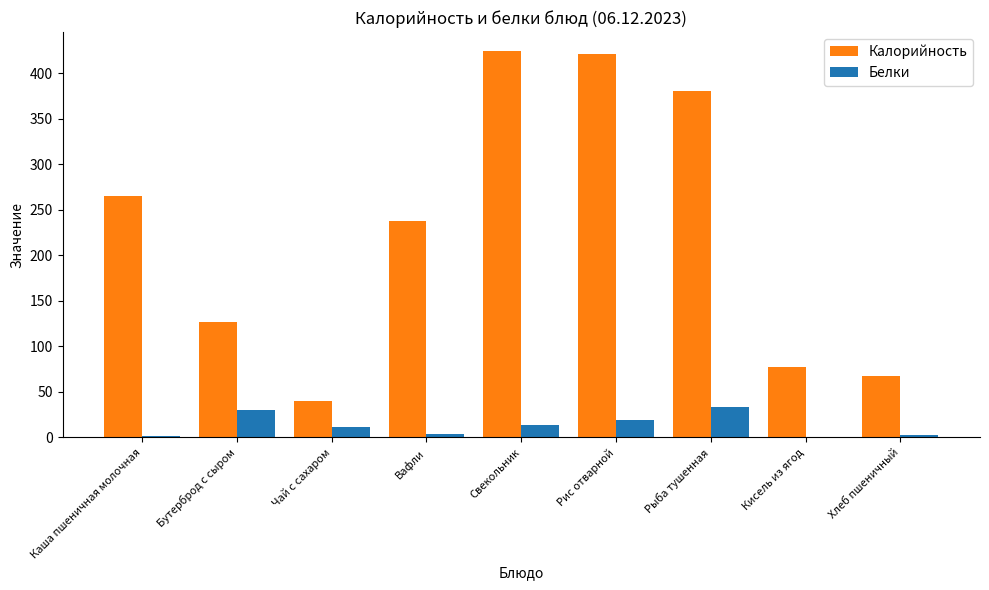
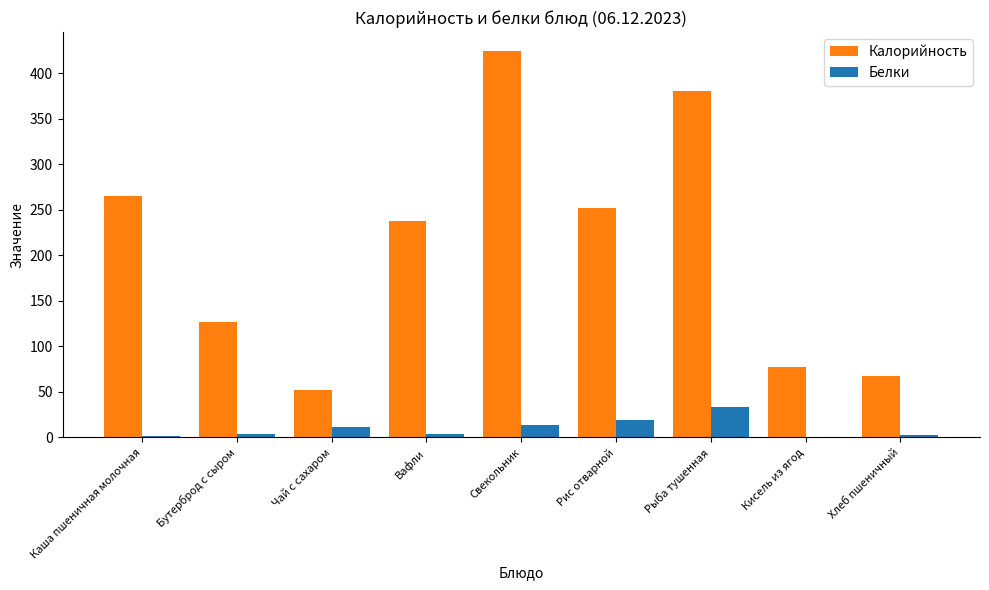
Белки, Бутерброд с сыром: 30 -> 0
Калорийность, Чай с сахаром: 40 -> 50
Калорийность, Рис отварной: 420 -> 250
